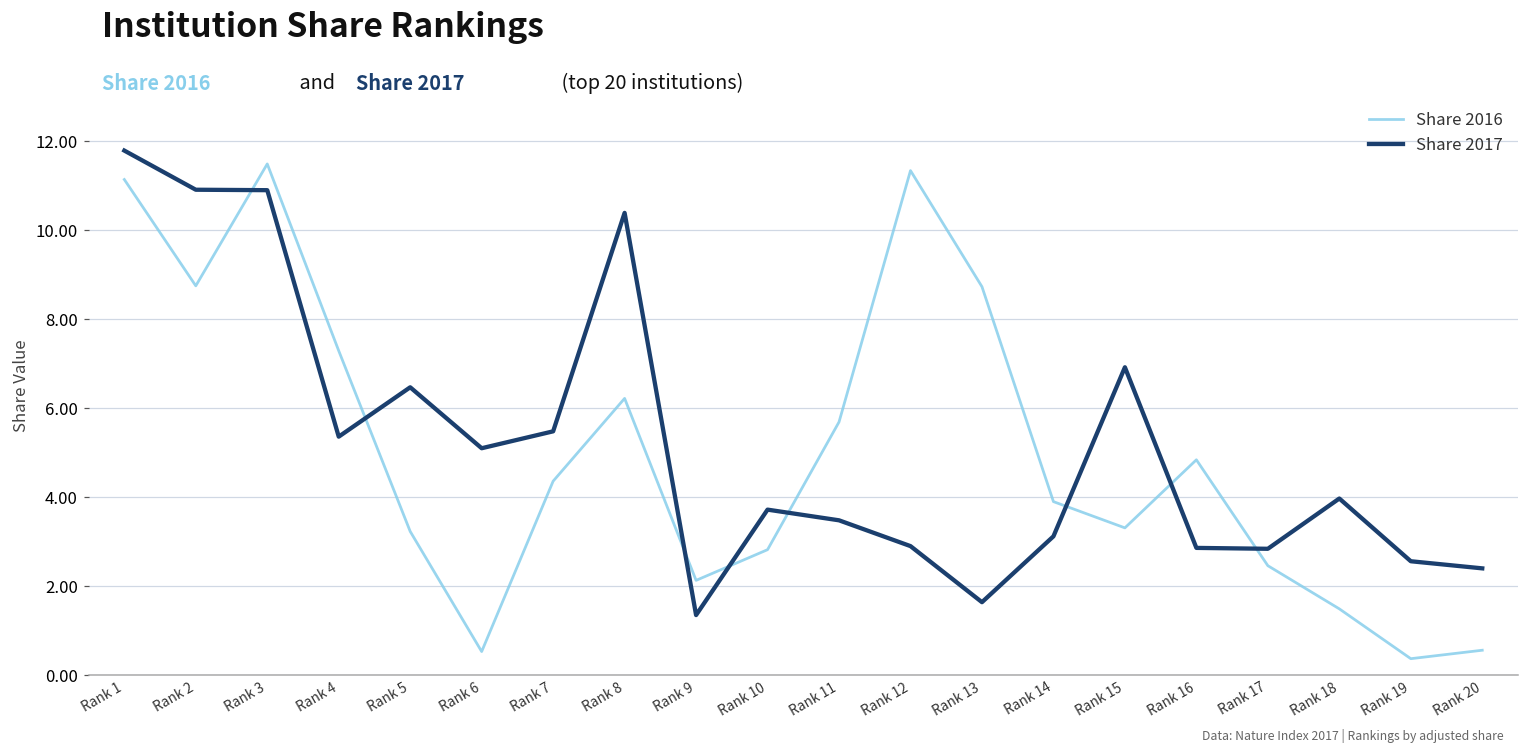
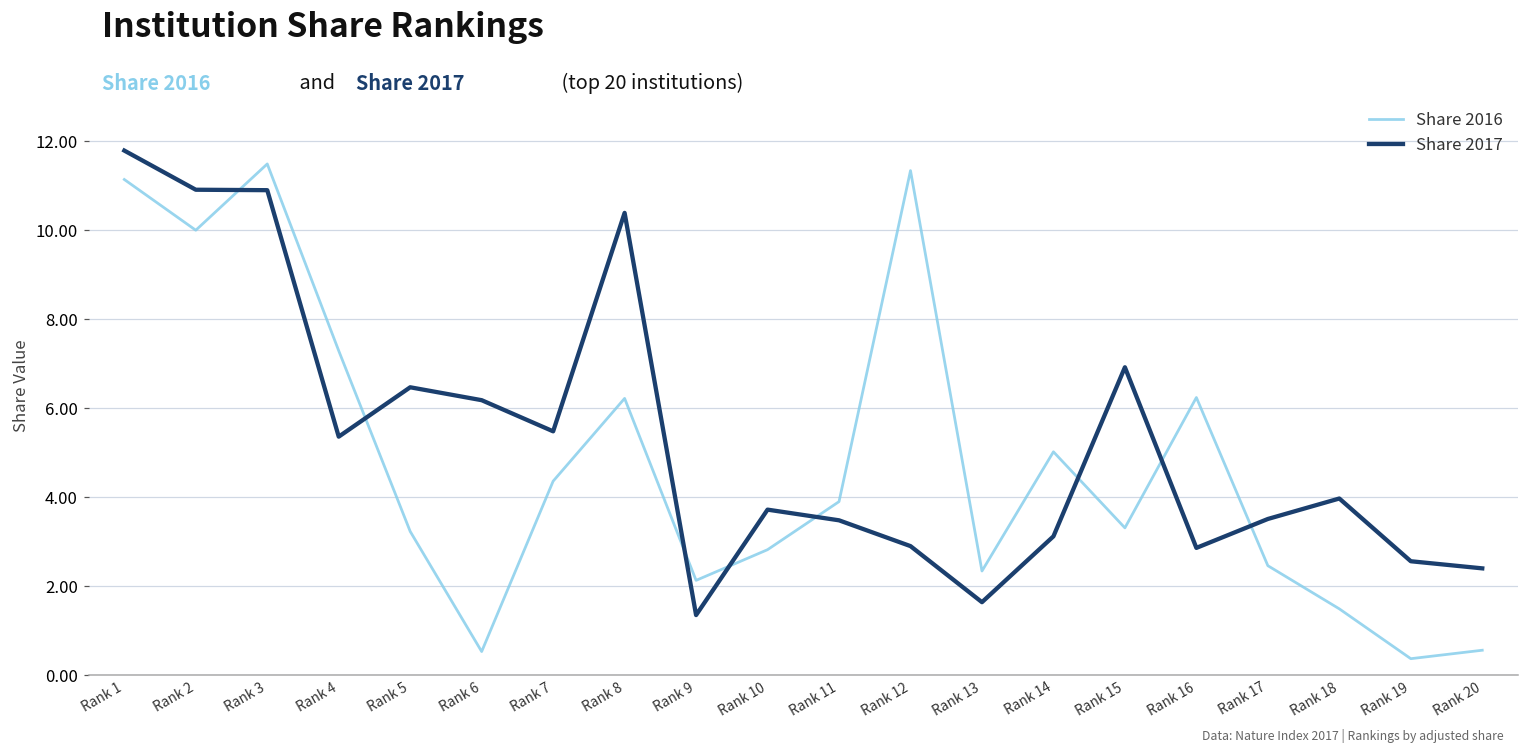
Share 2016, Rank 2: 8.7 -> 10.0
Share 2017, Rank 6: 5.1 -> 6.2
Share 2016, Rank 11: 5.7 -> 3.9
Share 2016, Rank 13: 8.7 -> 2.3
Share 2016, Rank 14: 3.9 -> 5.0
Share 2016, Rank 16: 4.8 -> 6.2
Share 2017, Rank 17: 2.8 -> 3.5
